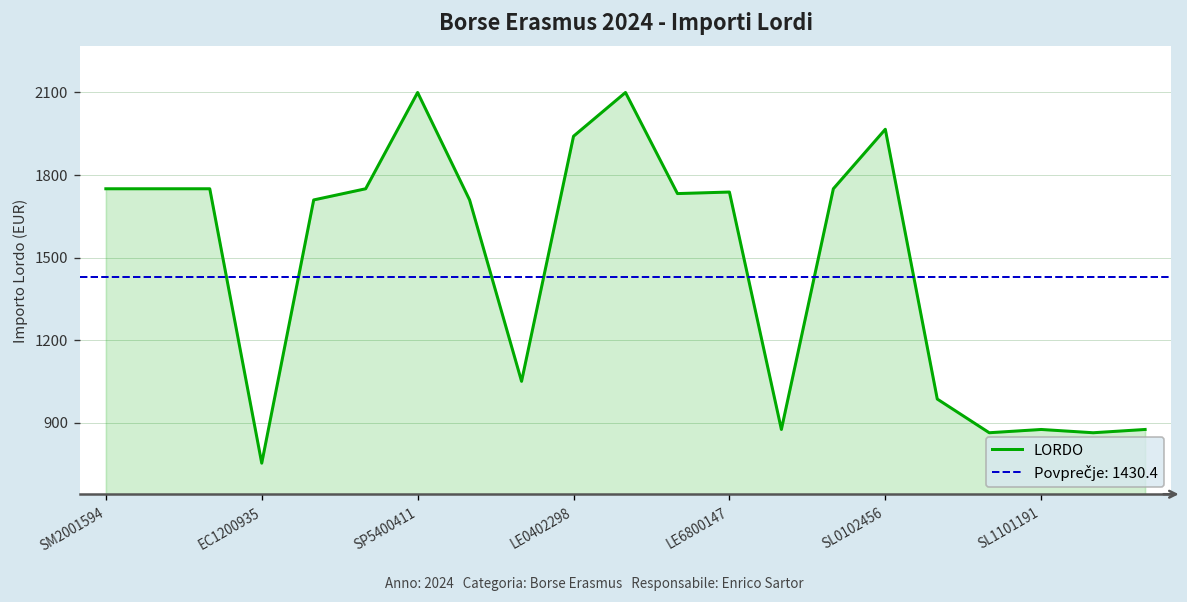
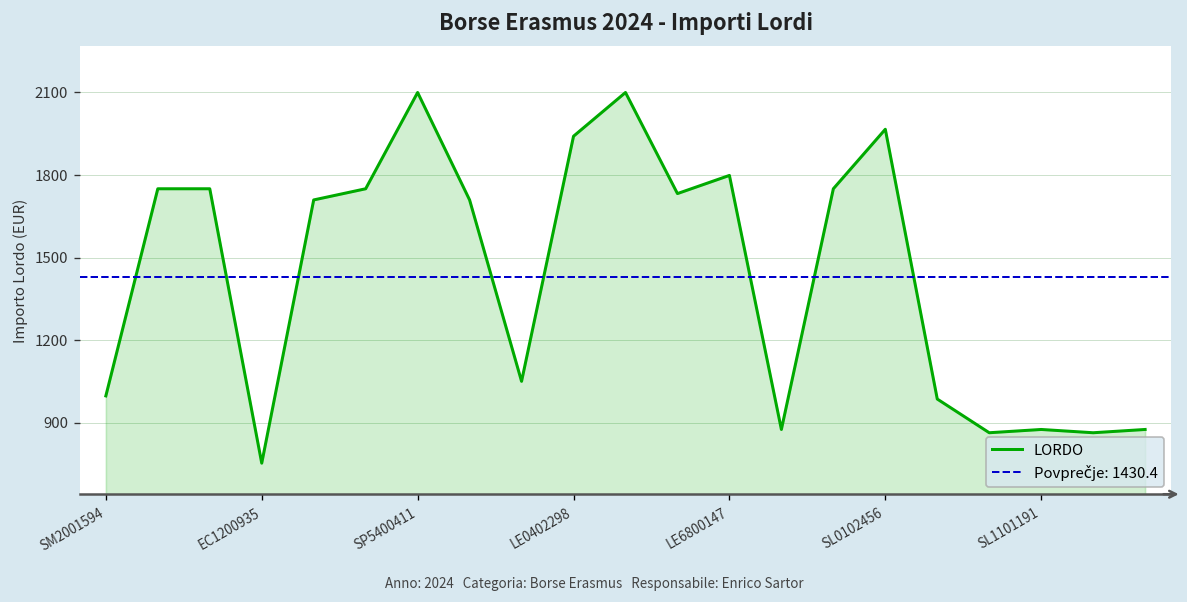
SM2001594: 1750 -> 1000
LE6800147: 1740 -> 1800
